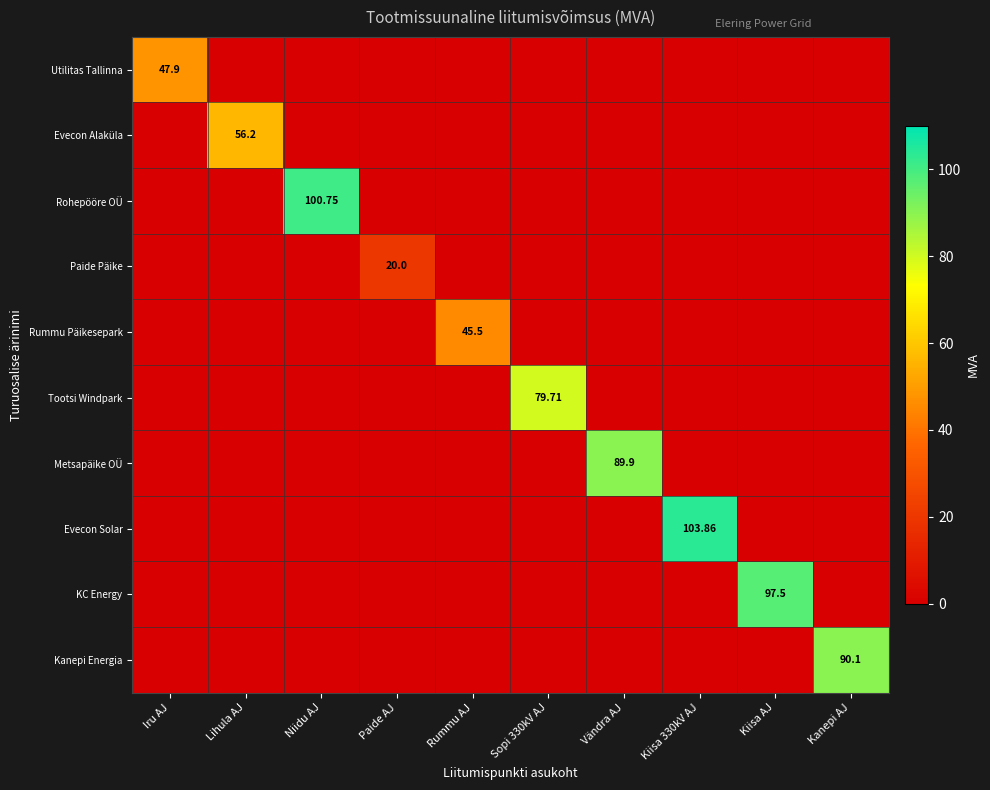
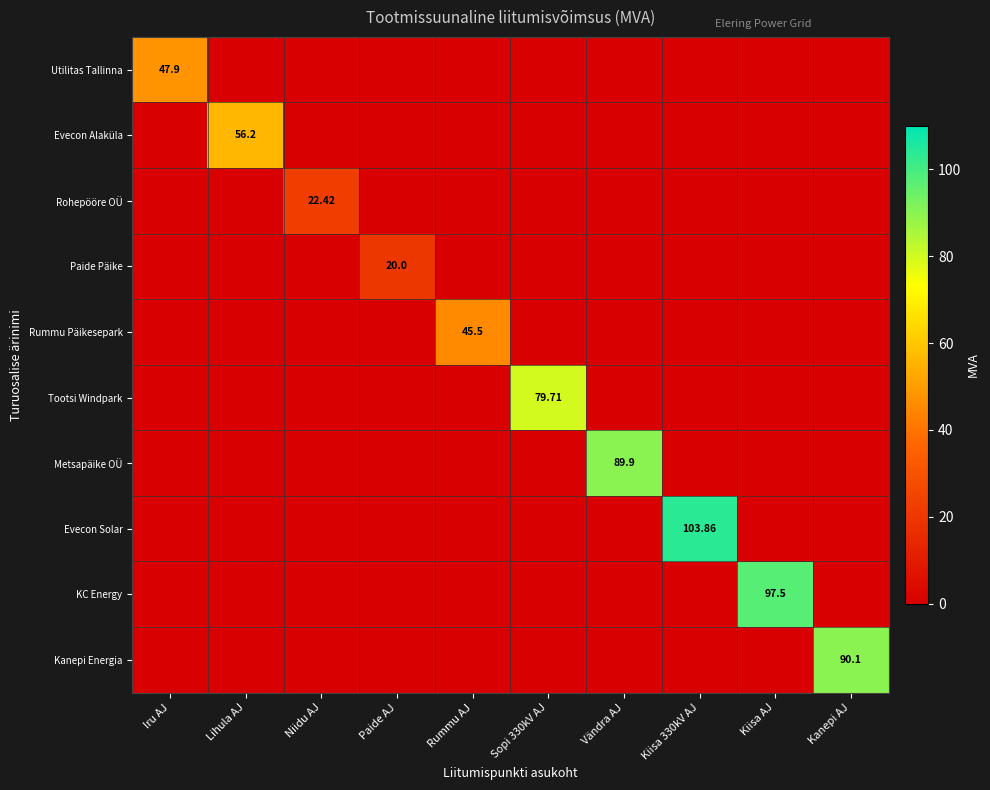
Rohepööre OÜ, Niidu AJ: 100.75 -> 22.42
